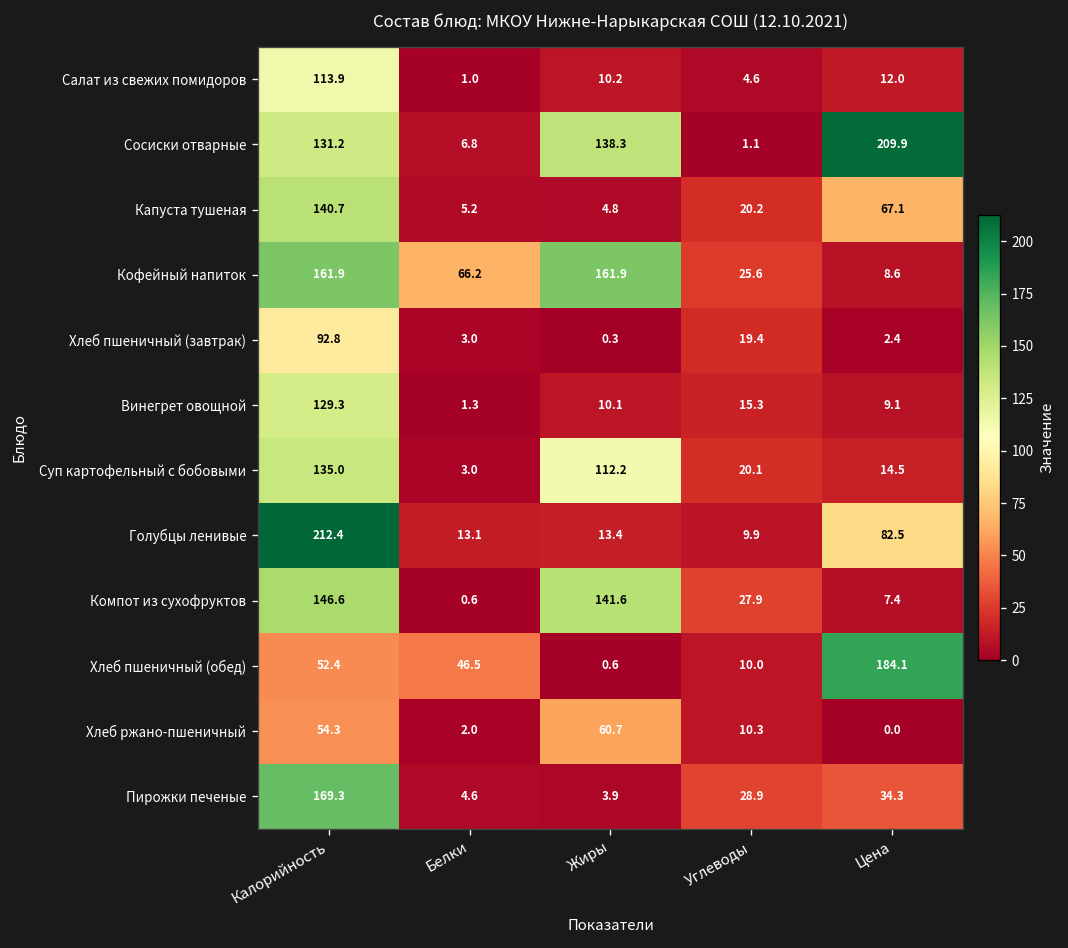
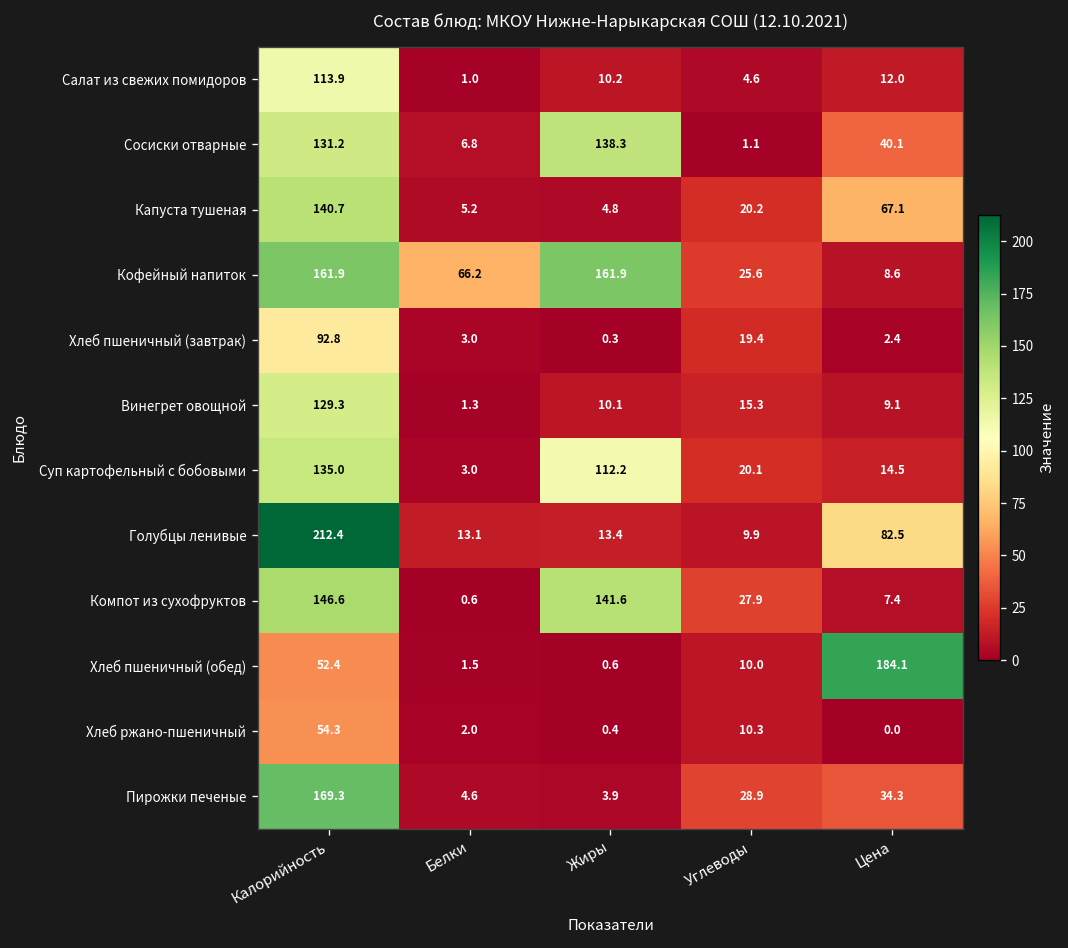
Сосиски отварные, Цена: 209.9 -> 40.1
Хлеб пшеничный (обед), Белки: 46.5 -> 1.5
Хлеб ржано-пшеничный, Жиры: 60.7 -> 0.4
